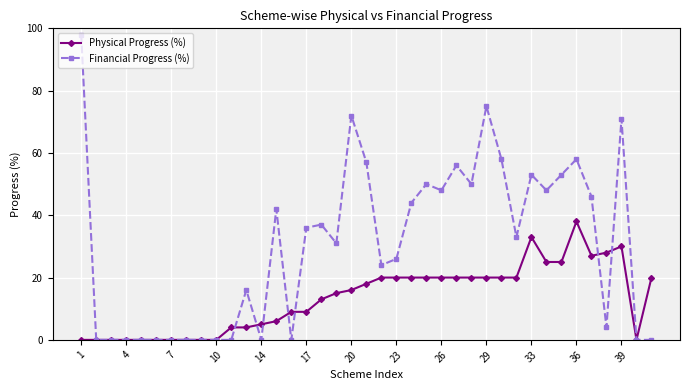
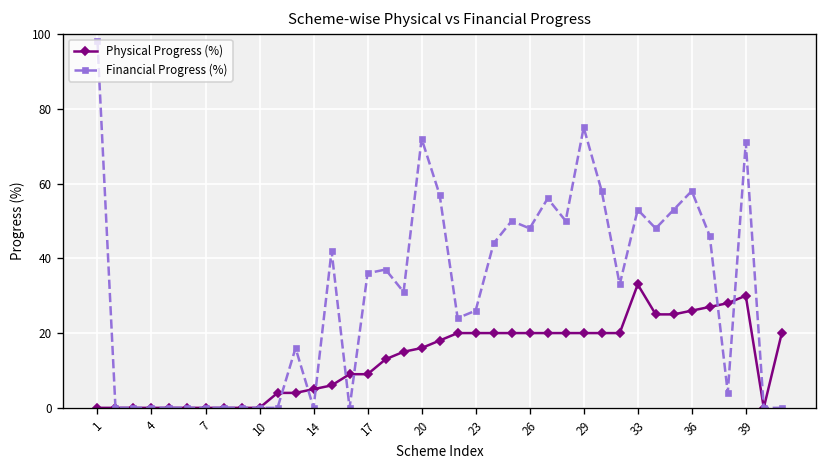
Physical Progress (%), 36: 38 -> 26
